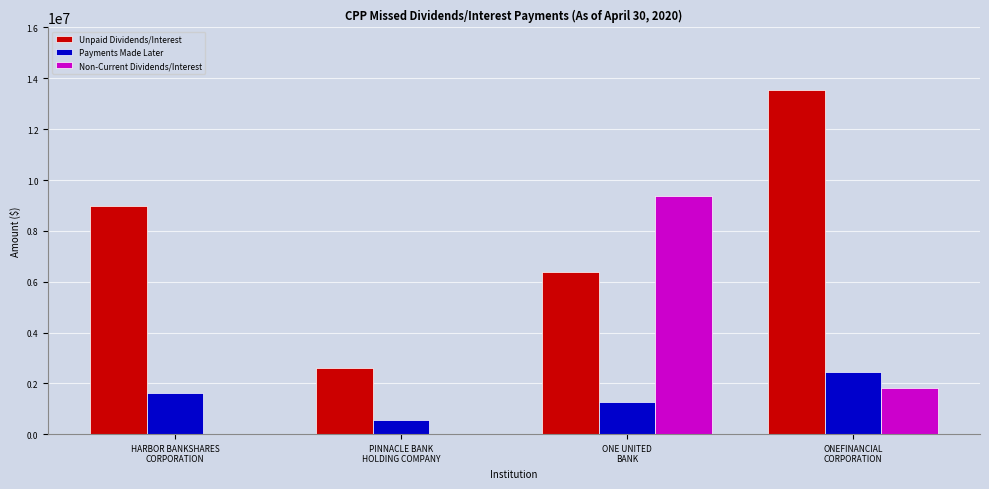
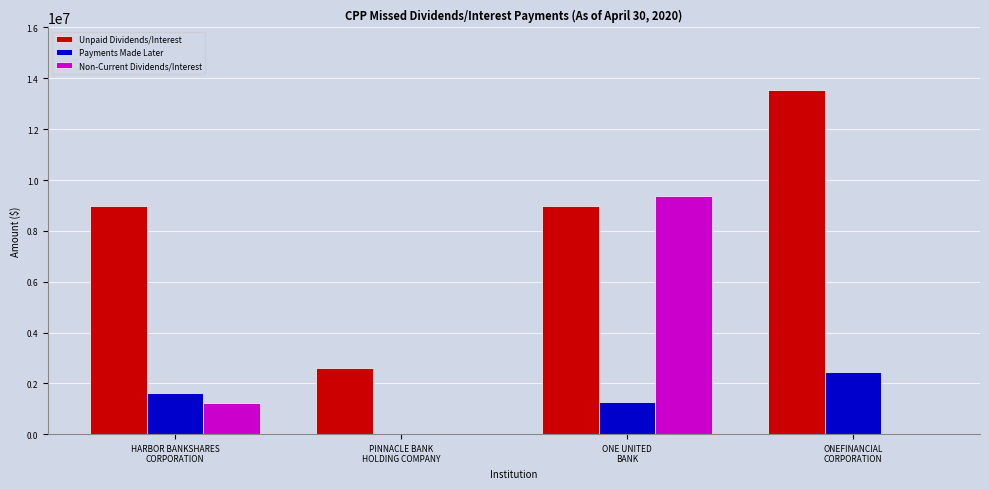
Non-Current Dividends/Interest, HARBOR BANKSHARES CORPORATION: 0 -> 1200000
Payments Made Later, PINNACLE BANK HOLDING COMPANY: 600000 -> 0
Unpaid Dividends/Interest, ONE UNITED BANK: 6400000 -> 9000000
Non-Current Dividends/Interest, ONEFINANCIAL CORPORATION: 1800000 -> 0
